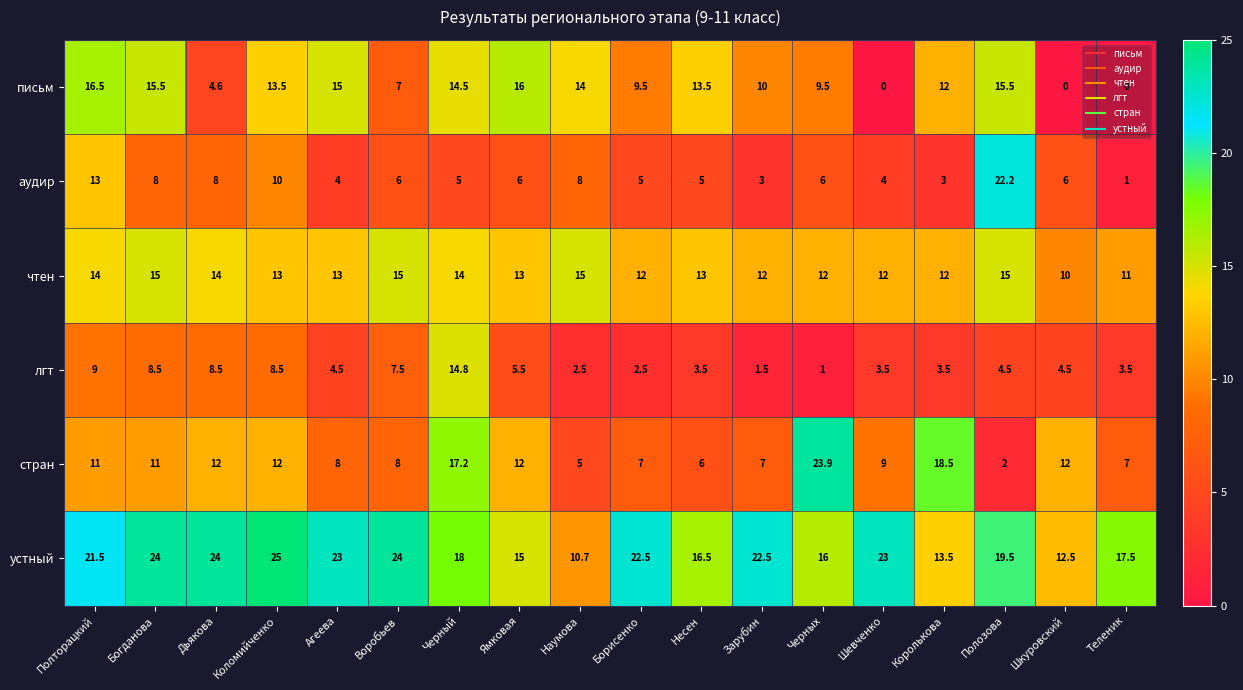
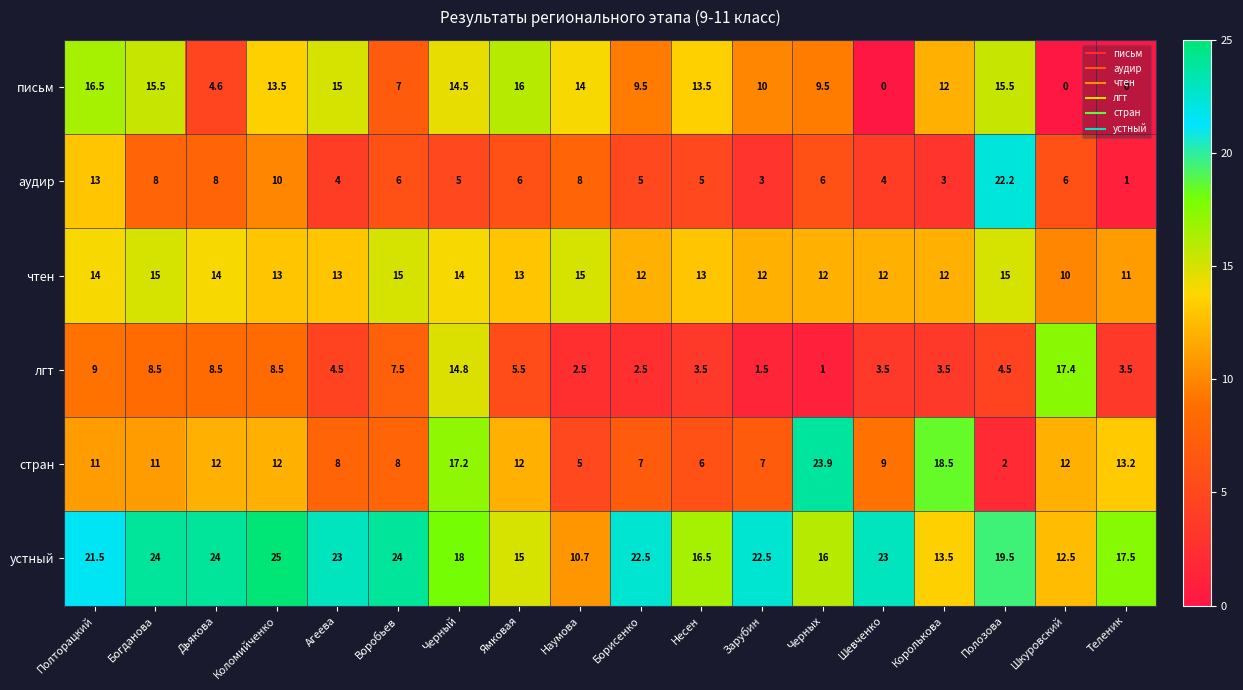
лгт, Шкуровский: 4.5 -> 17.4
стран, Теленик: 7 -> 13.2
